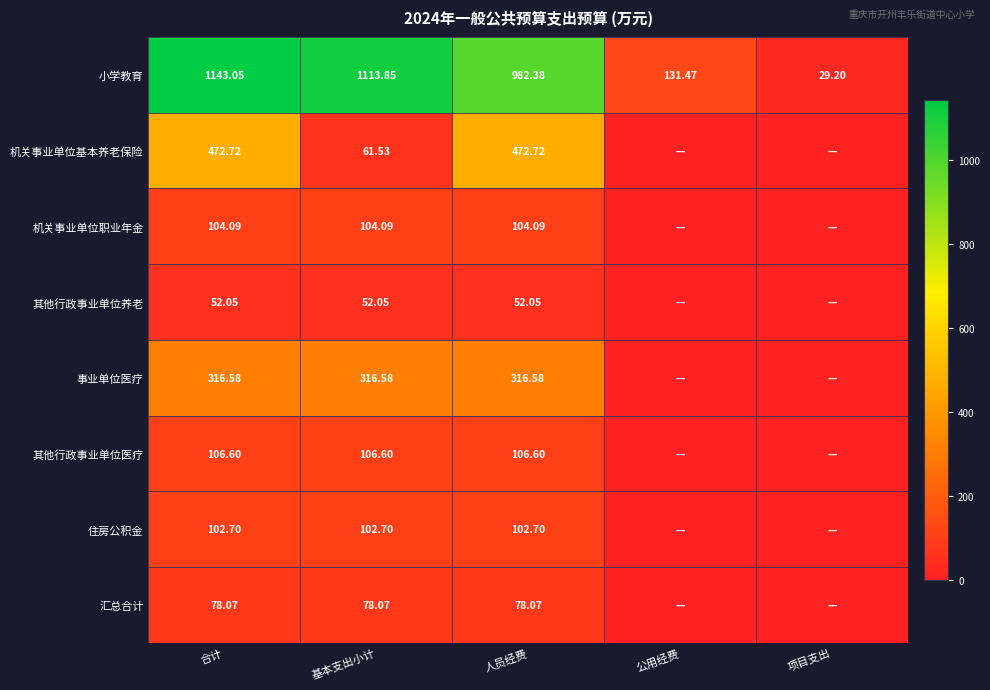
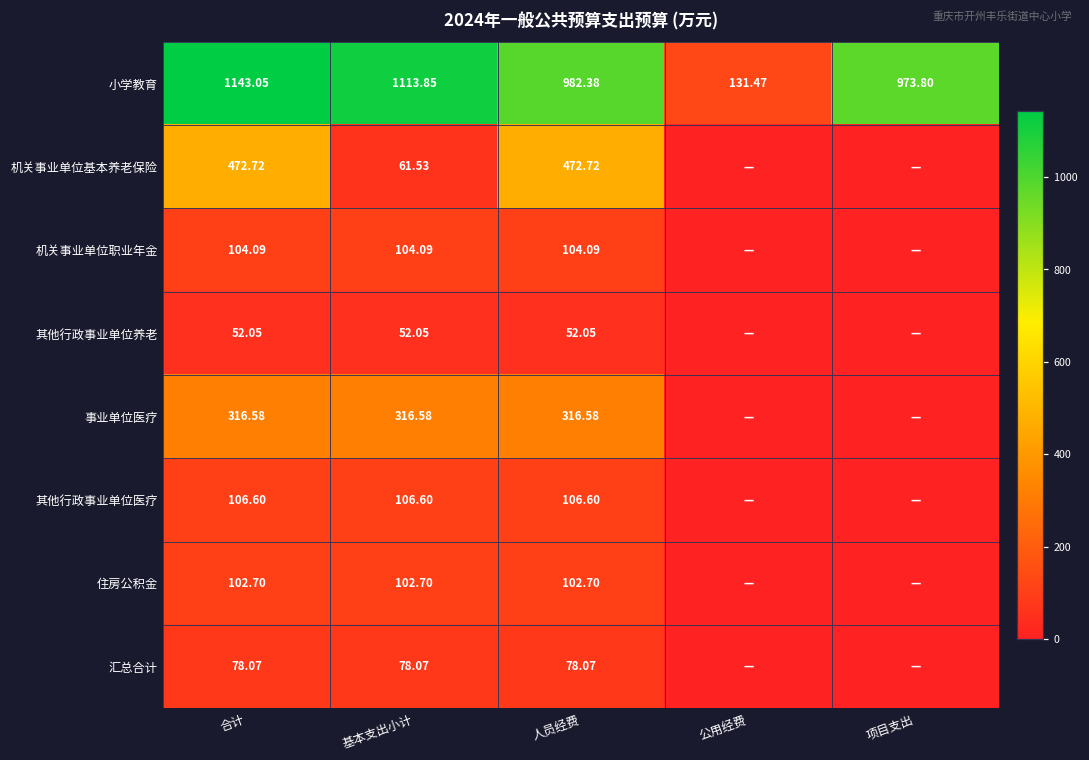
小学教育, 项目支出: 29.20 -> 973.80
